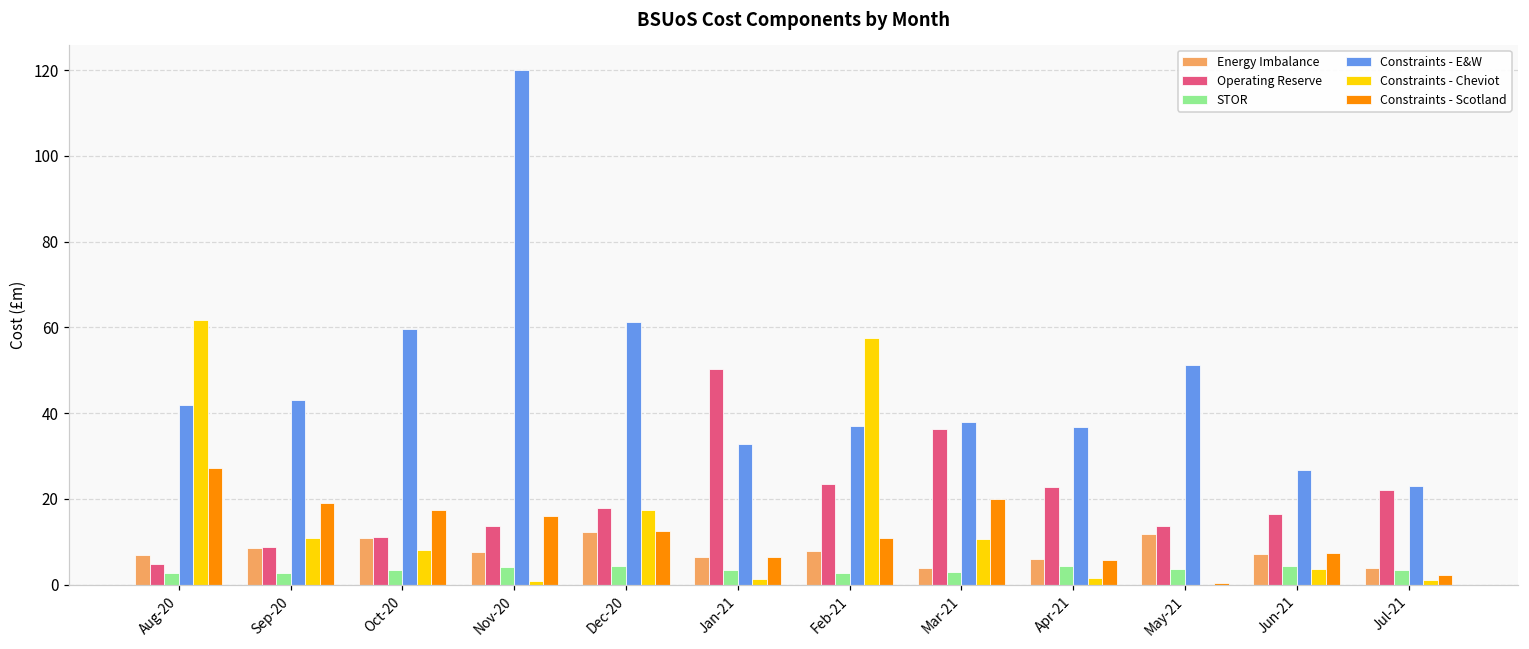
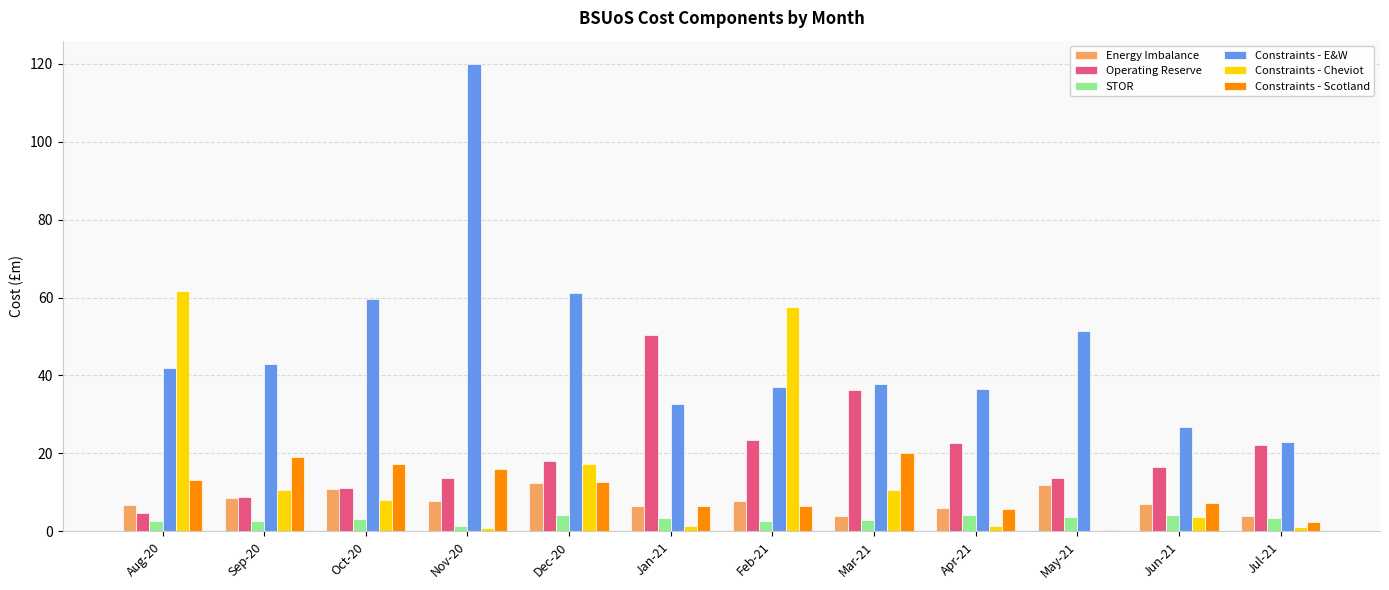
Constraints - Scotland, Aug-20: 27 -> 13
STOR, Nov-20: 4 -> 1
Constraints - Scotland, Feb-21: 11 -> 6
